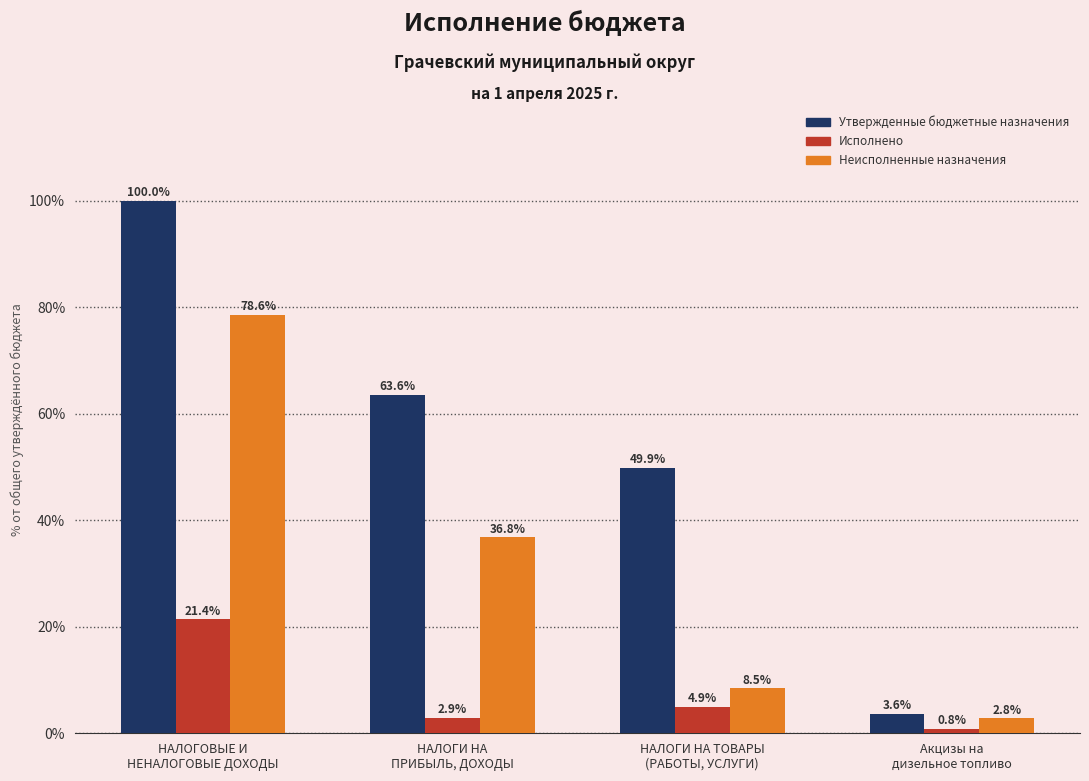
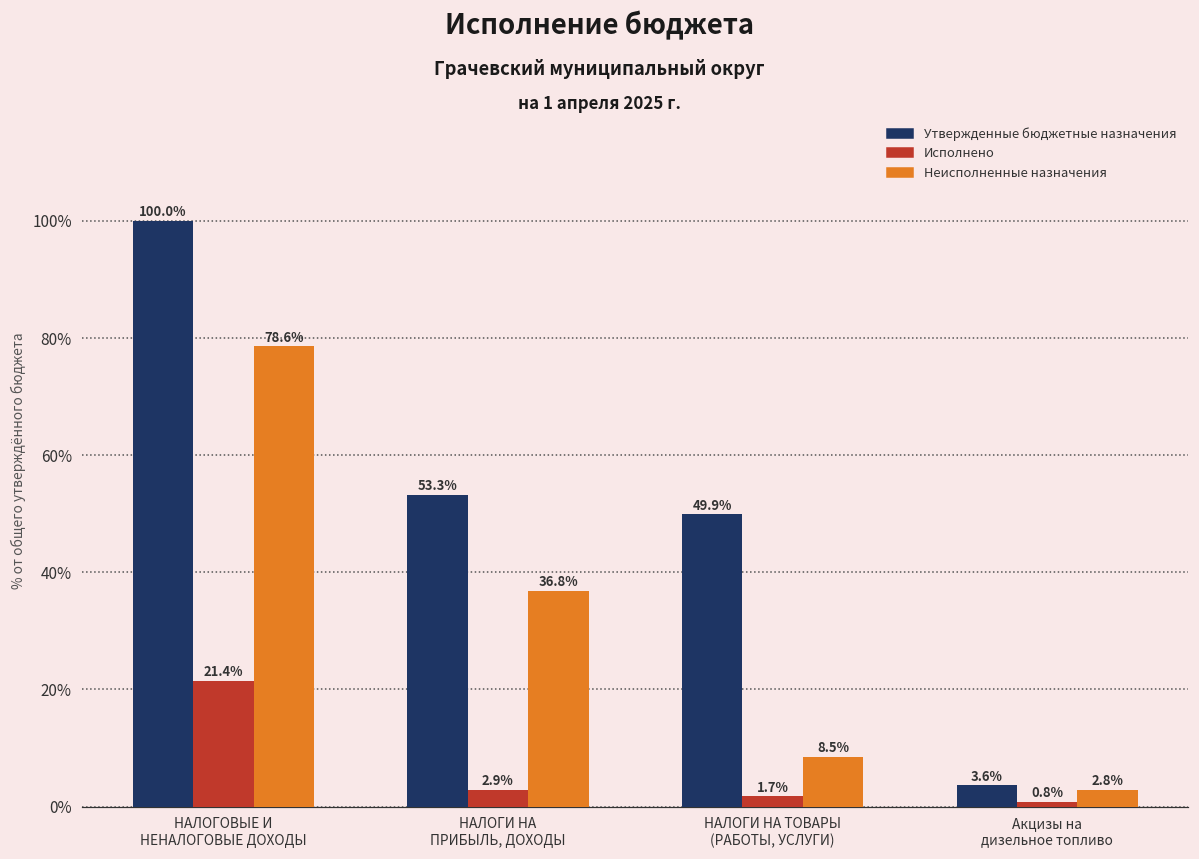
Утвержденные бюджетные назначения, НАЛОГИ НА ПРИБЫЛЬ, ДОХОДЫ: 63.6% -> 53.3%
Исполнено, НАЛОГИ НА ТОВАРЫ (РАБОТЫ, УСЛУГИ): 4.9% -> 1.7%
